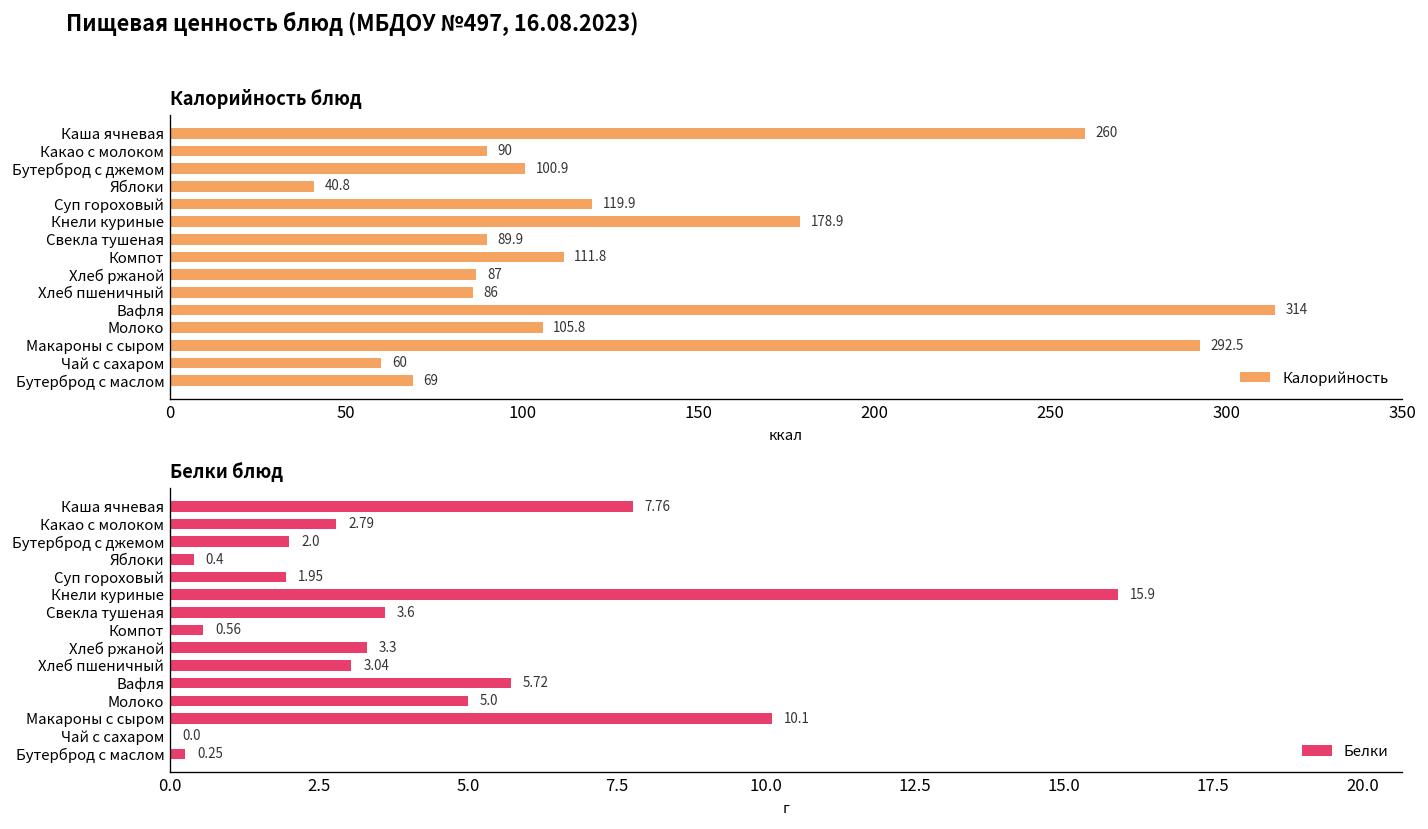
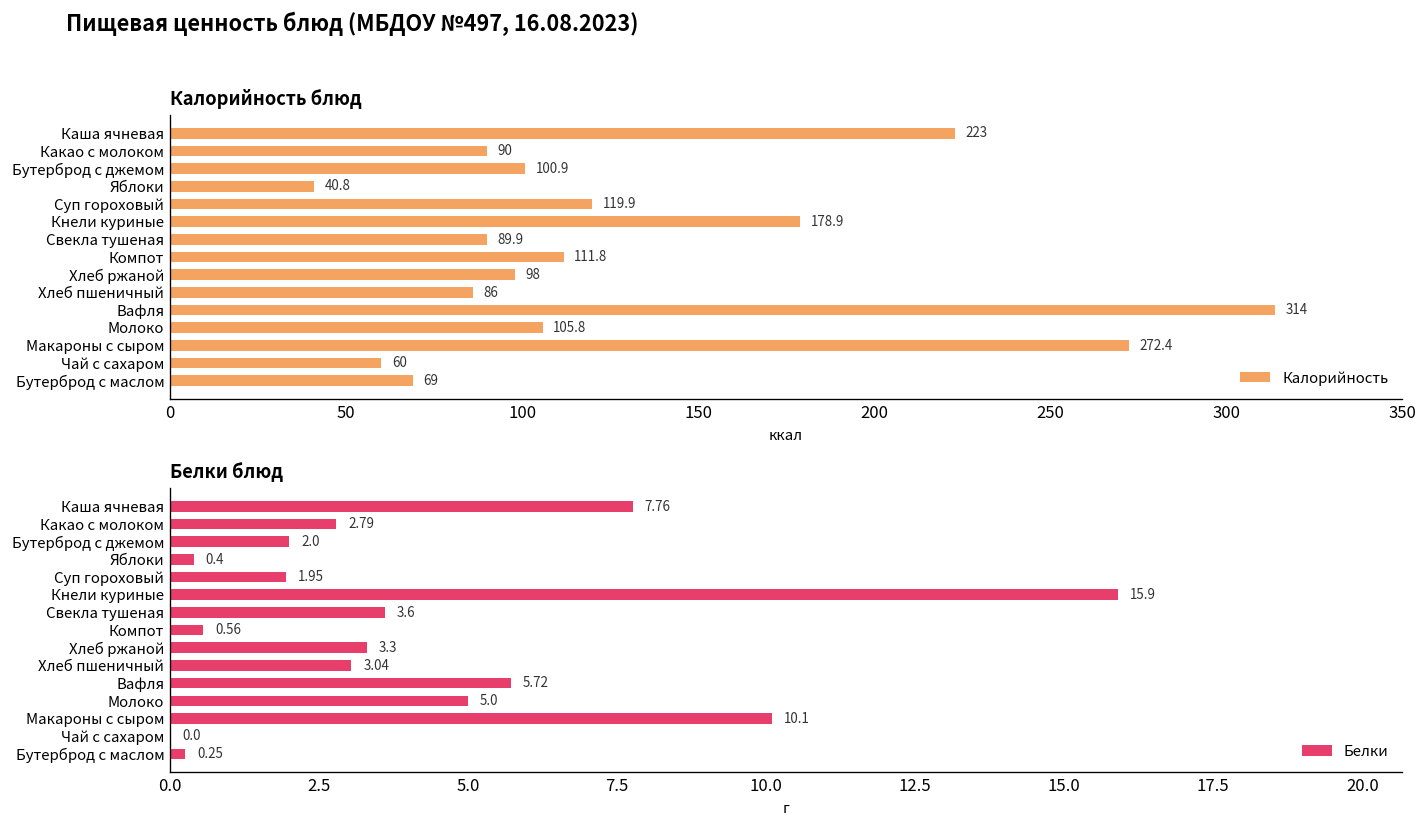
Калорийность блюд, Каша ячневая: 260 -> 223
Калорийность блюд, Хлеб ржаной: 87 -> 98
Калорийность блюд, Макароны с сыром: 292.5 -> 272.4
